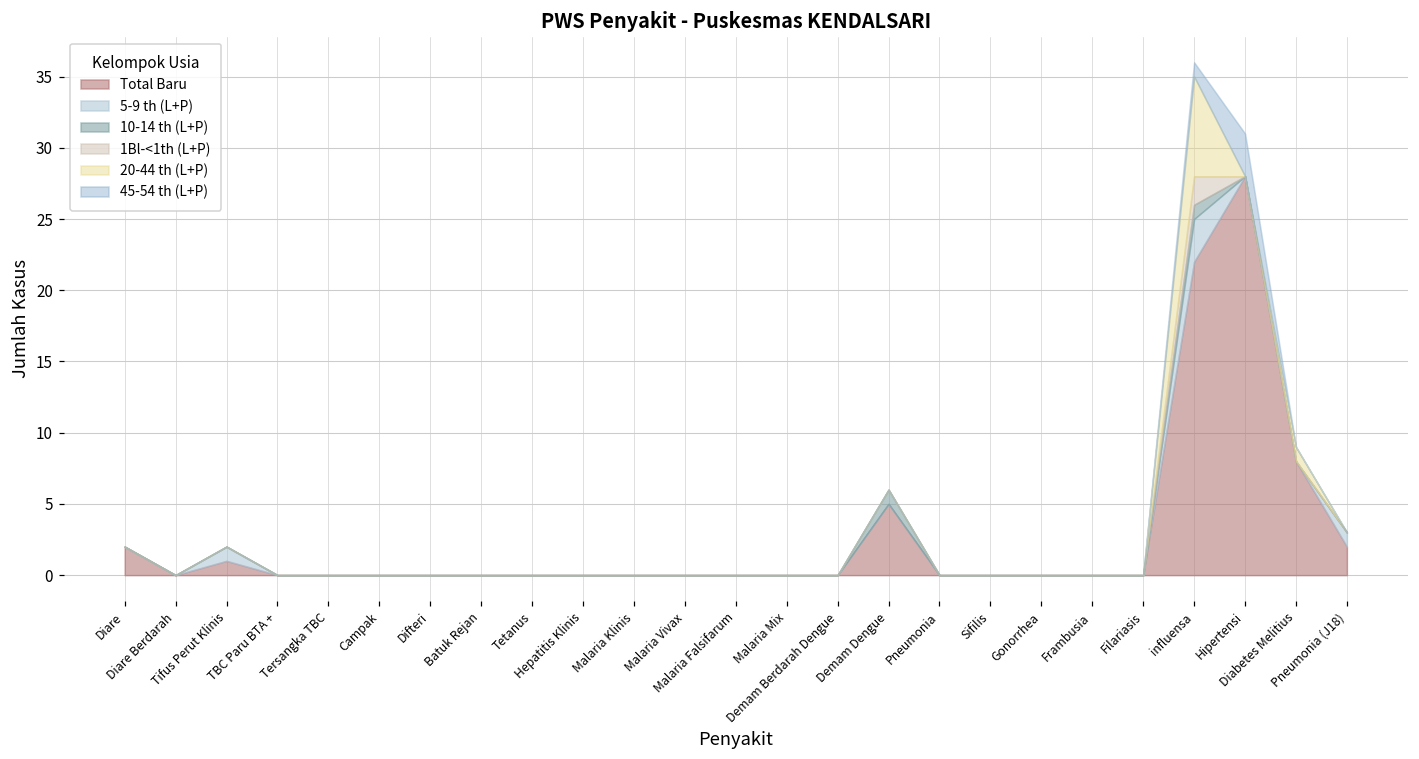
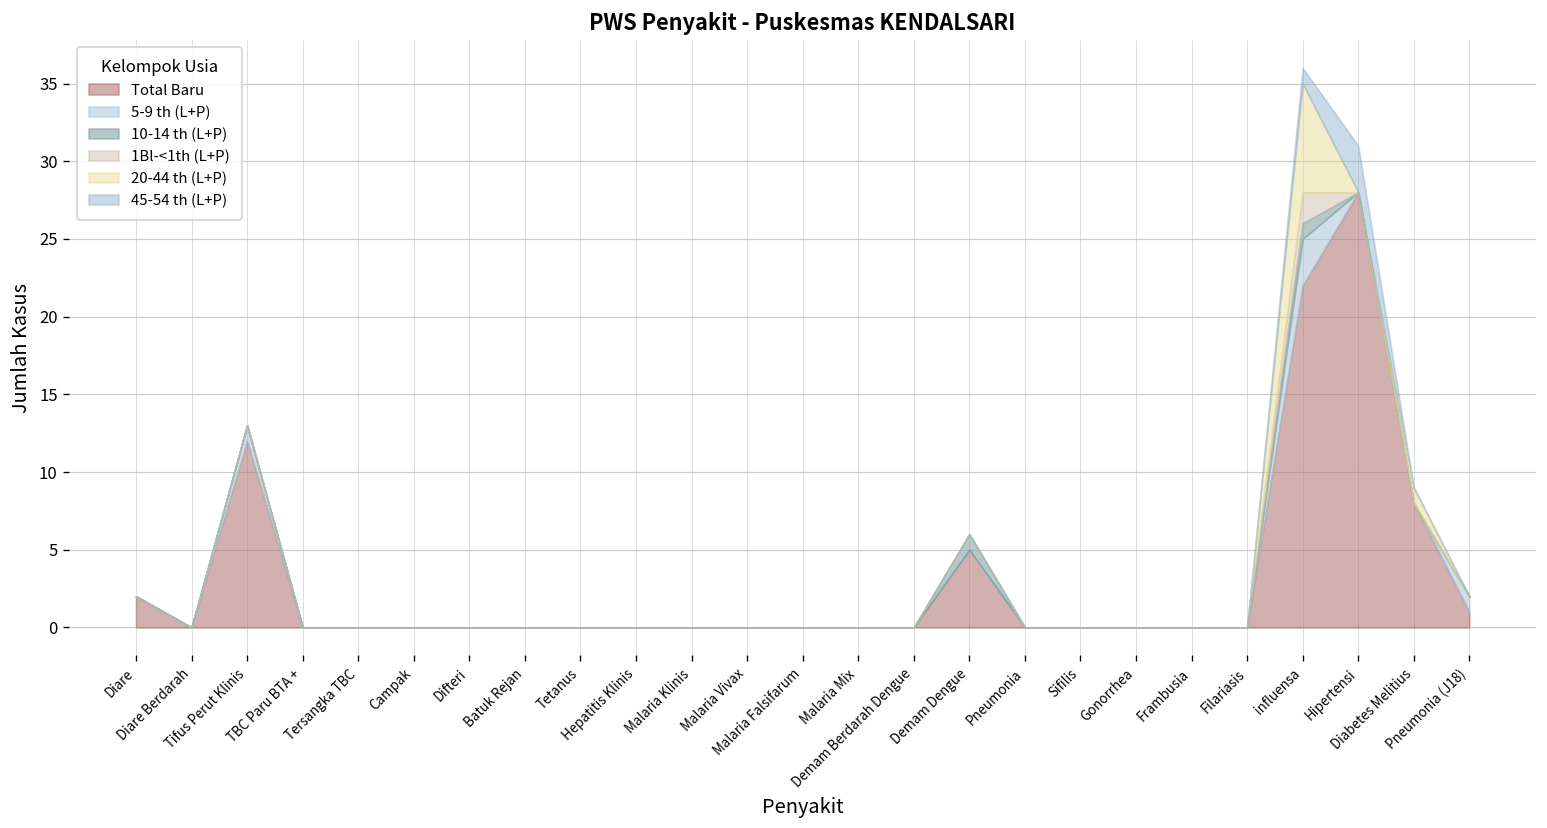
Total Baru, Tifus Perut Klinis: 1 -> 12
Total Baru, Pneumonia (J18): 2 -> 1
